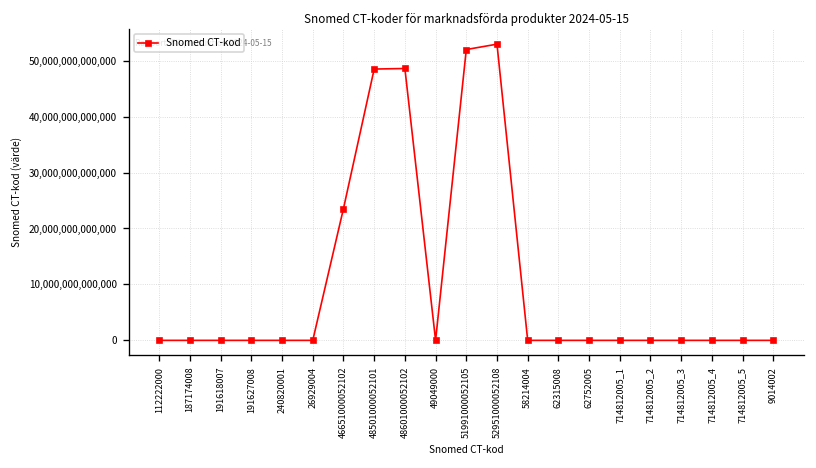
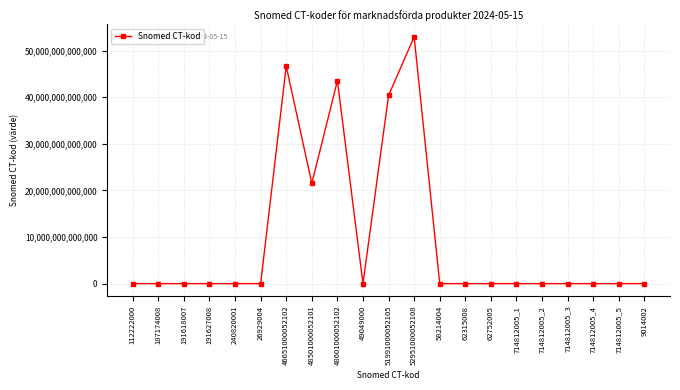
46651000052102: 24,000,000,000,000 -> 47,000,000,000,000
48501000052101: 49,000,000,000,000 -> 21,000,000,000,000
48601000052102: 49,000,000,000,000 -> 44,000,000,000,000
51991000052105: 52,000,000,000,000 -> 40,000,000,000,000
